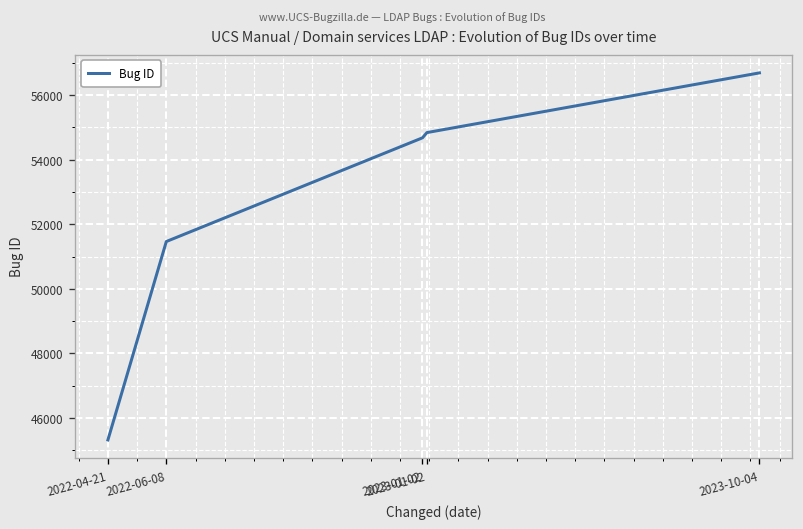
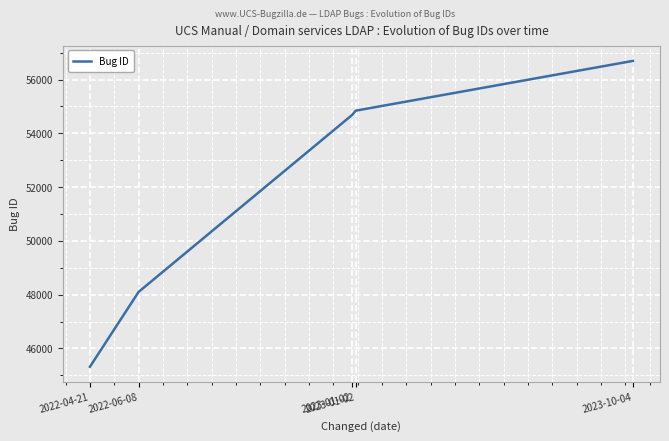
2022-06-08: 51500 -> 48100
